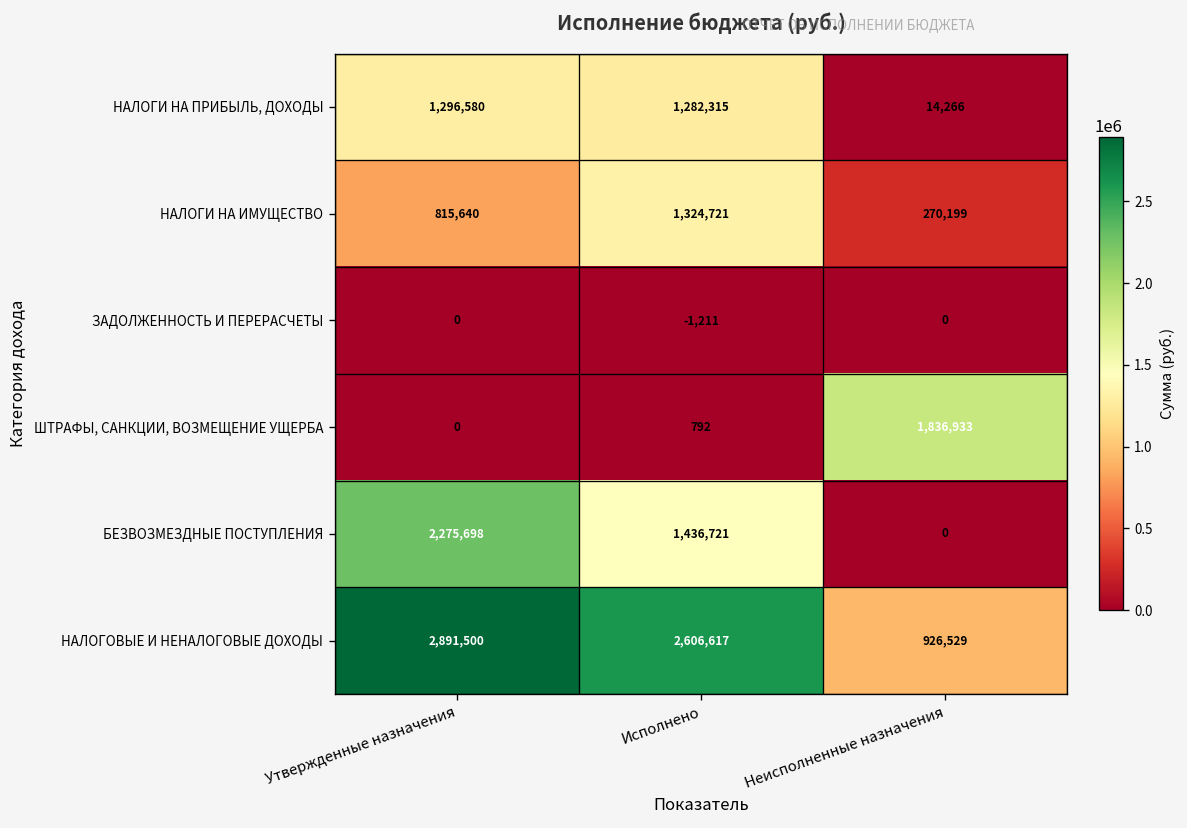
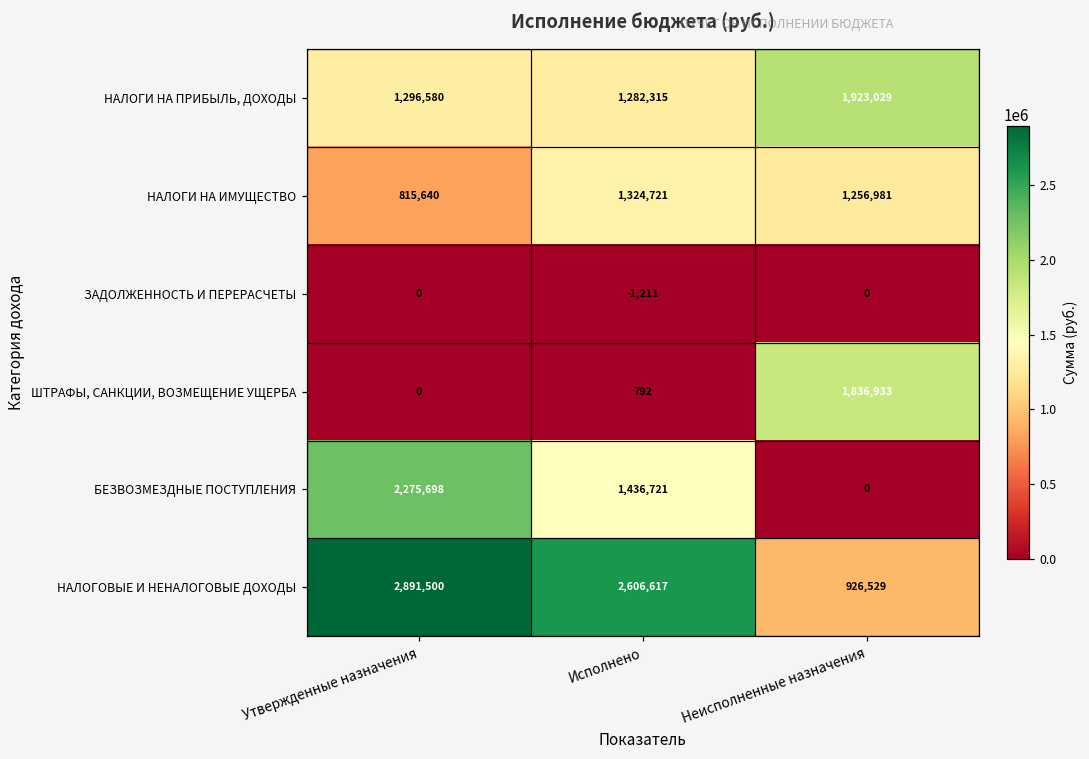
НАЛОГИ НА ПРИБЫЛЬ, ДОХОДЫ, Неисполненные назначения: 14,266 -> 1,923,029
НАЛОГИ НА ИМУЩЕСТВО, Неисполненные назначения: 270,199 -> 1,256,981
